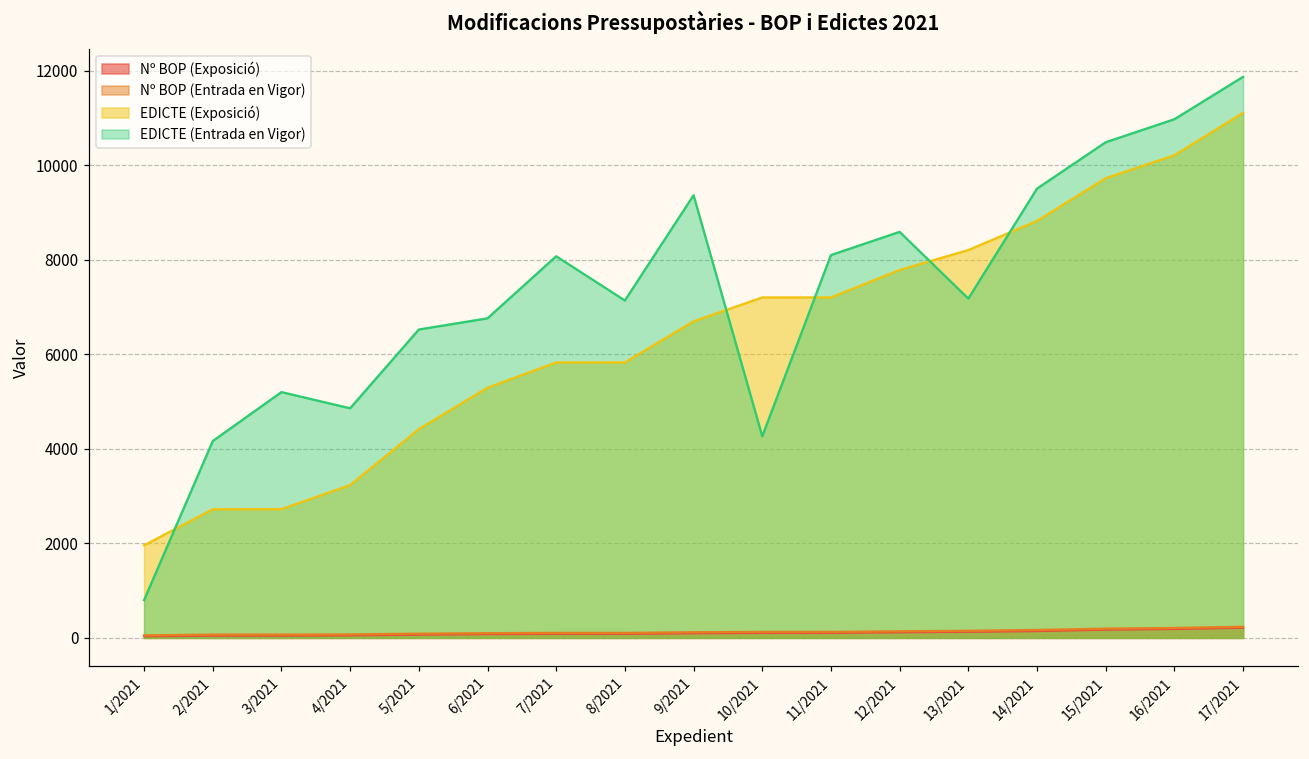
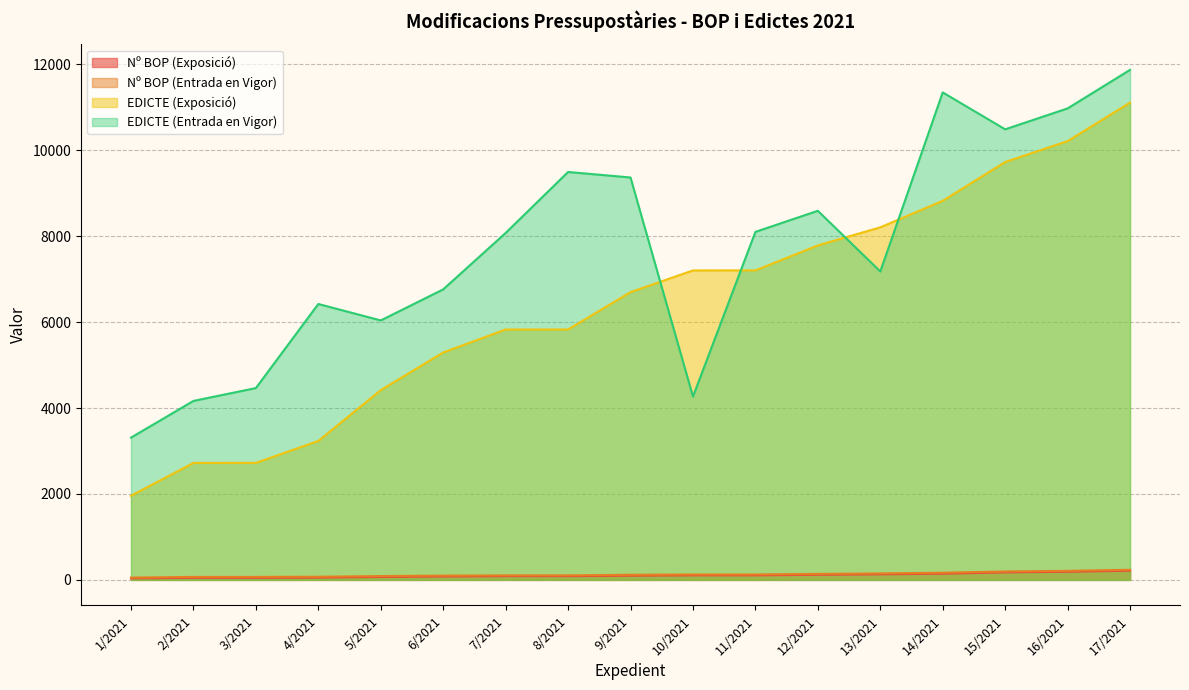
EDICTE (Entrada en Vigor), 1/2021: 800 -> 3300
EDICTE (Entrada en Vigor), 3/2021: 5200 -> 4500
EDICTE (Entrada en Vigor), 4/2021: 4900 -> 6400
EDICTE (Entrada en Vigor), 5/2021: 6500 -> 6000
EDICTE (Entrada en Vigor), 8/2021: 7100 -> 9500
EDICTE (Entrada en Vigor), 14/2021: 9500 -> 11300
